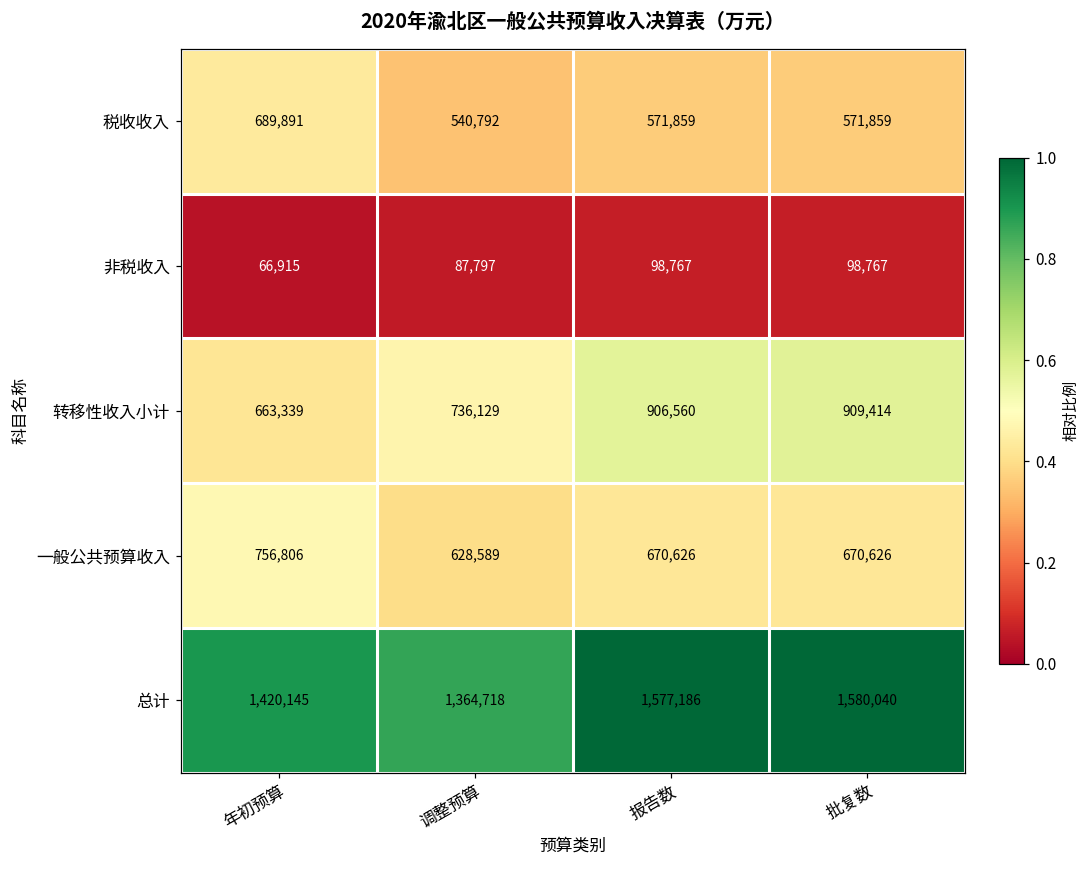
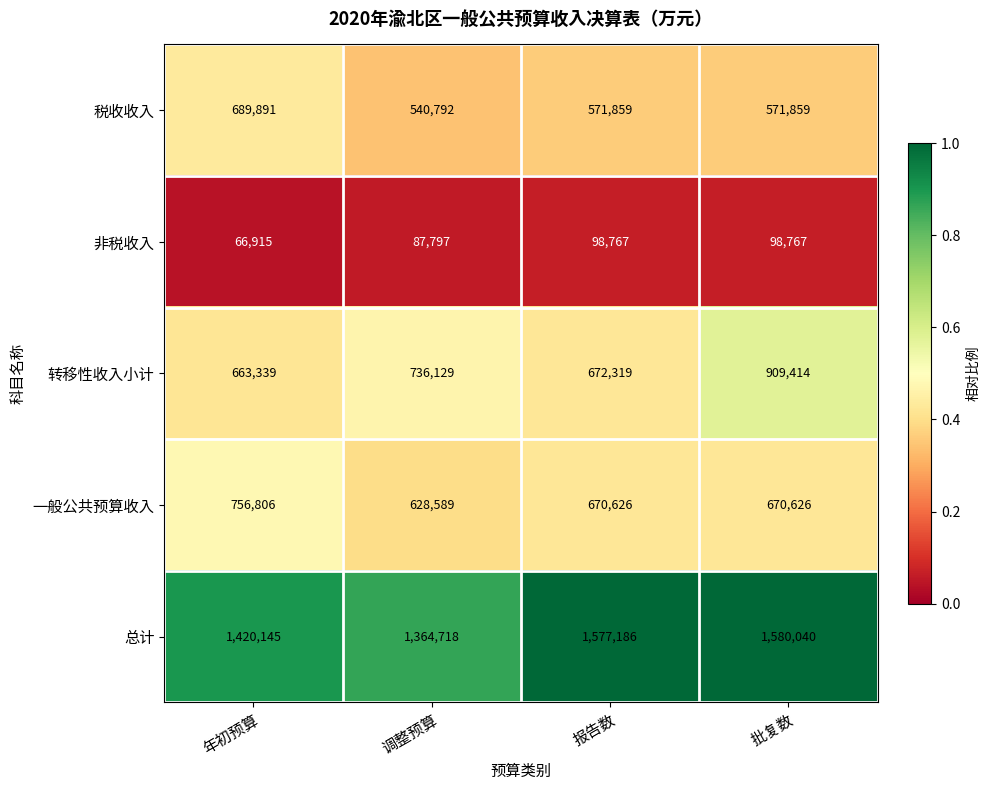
转移性收入小计, 报告数: 906,560 -> 672,319
